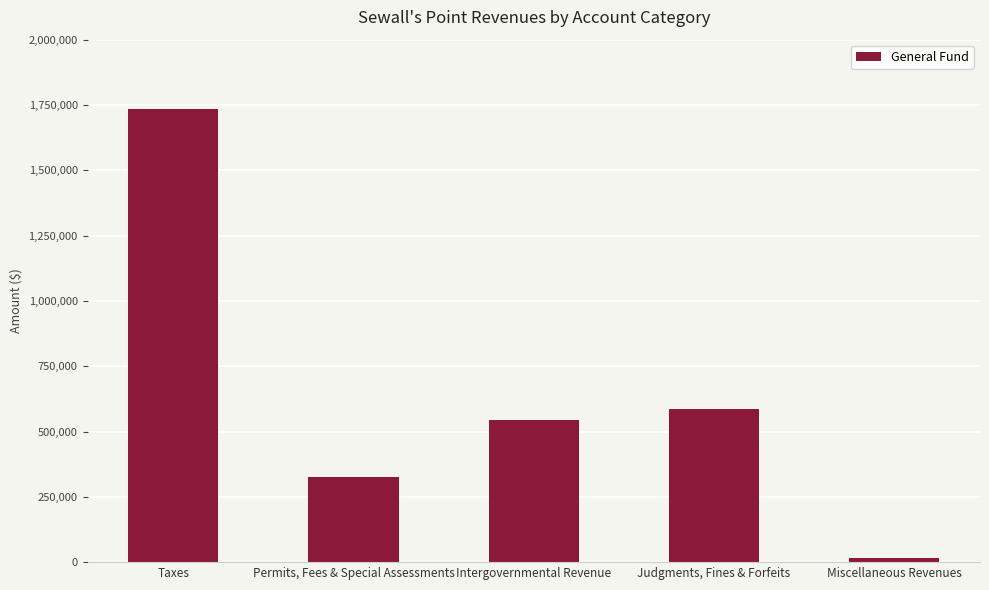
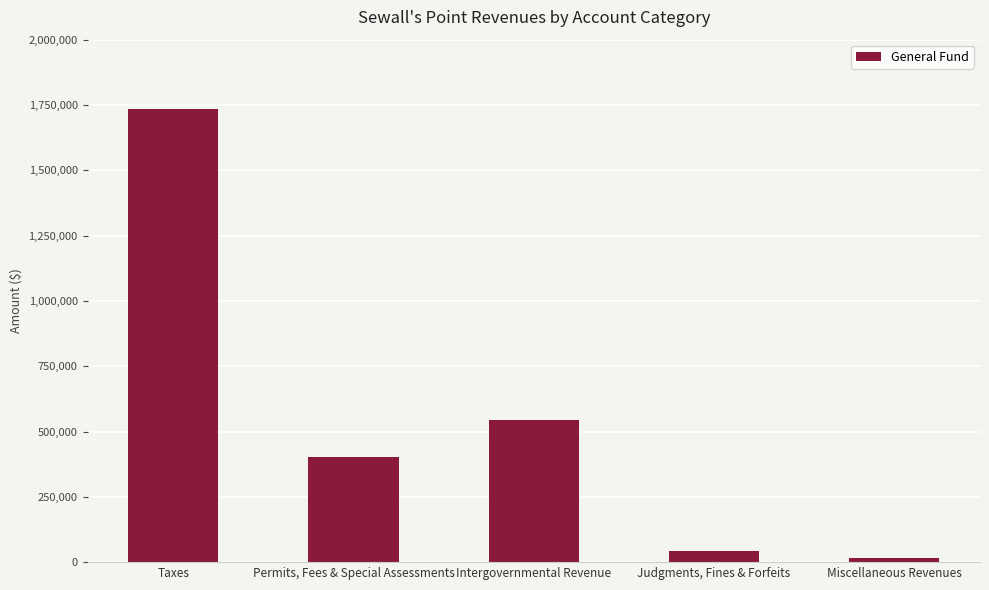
Permits, Fees & Special Assessments: 330,000 -> 400,000
Judgments, Fines & Forfeits: 590,000 -> 40,000
